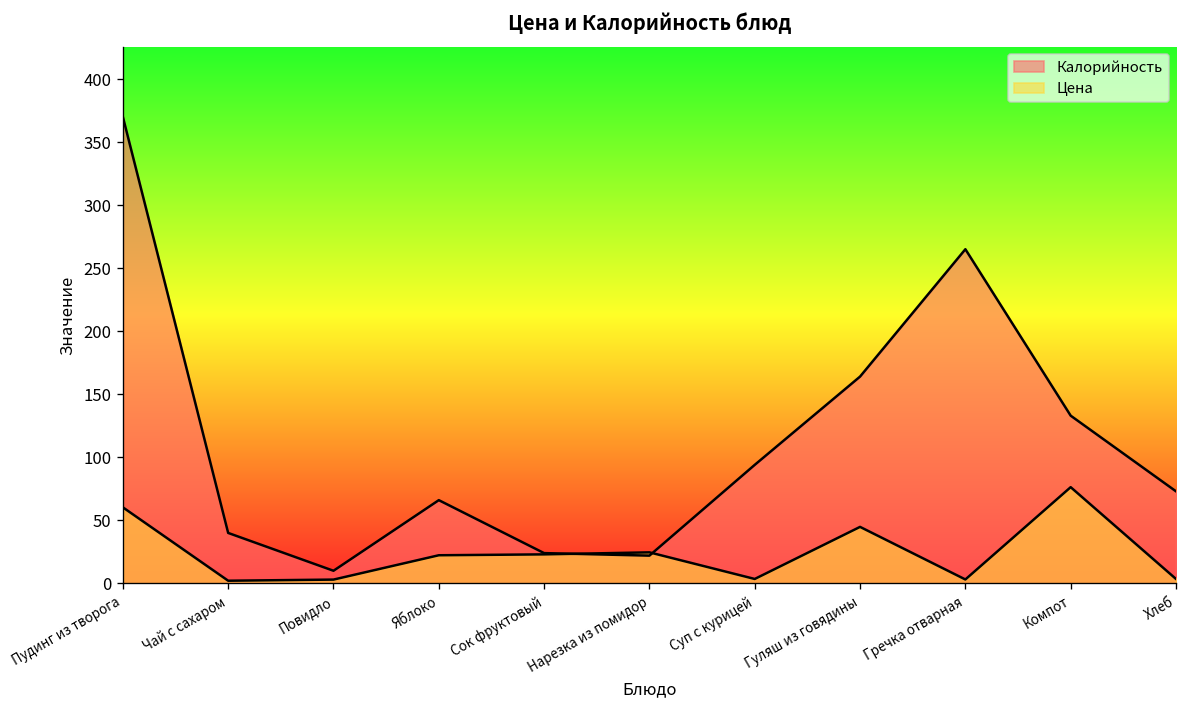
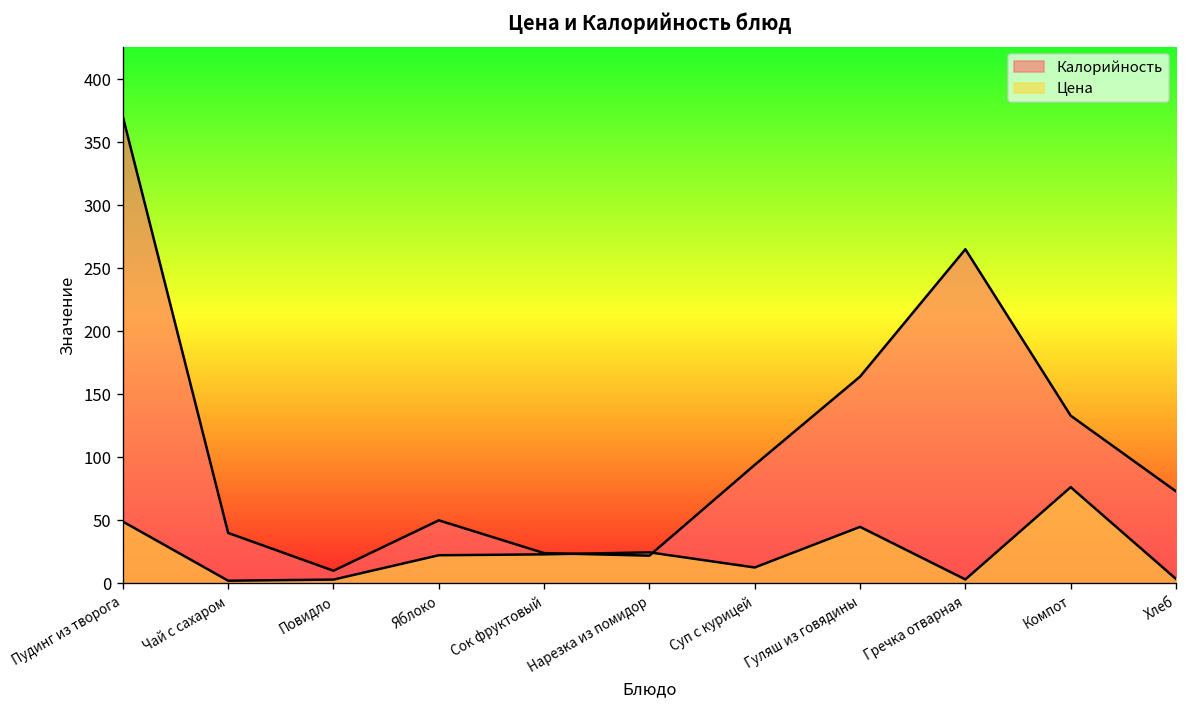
Цена, Пудинг из творога: 60 -> 49
Калорийность, Яблоко: 66 -> 50
Цена, Суп с курицей: 4 -> 13
